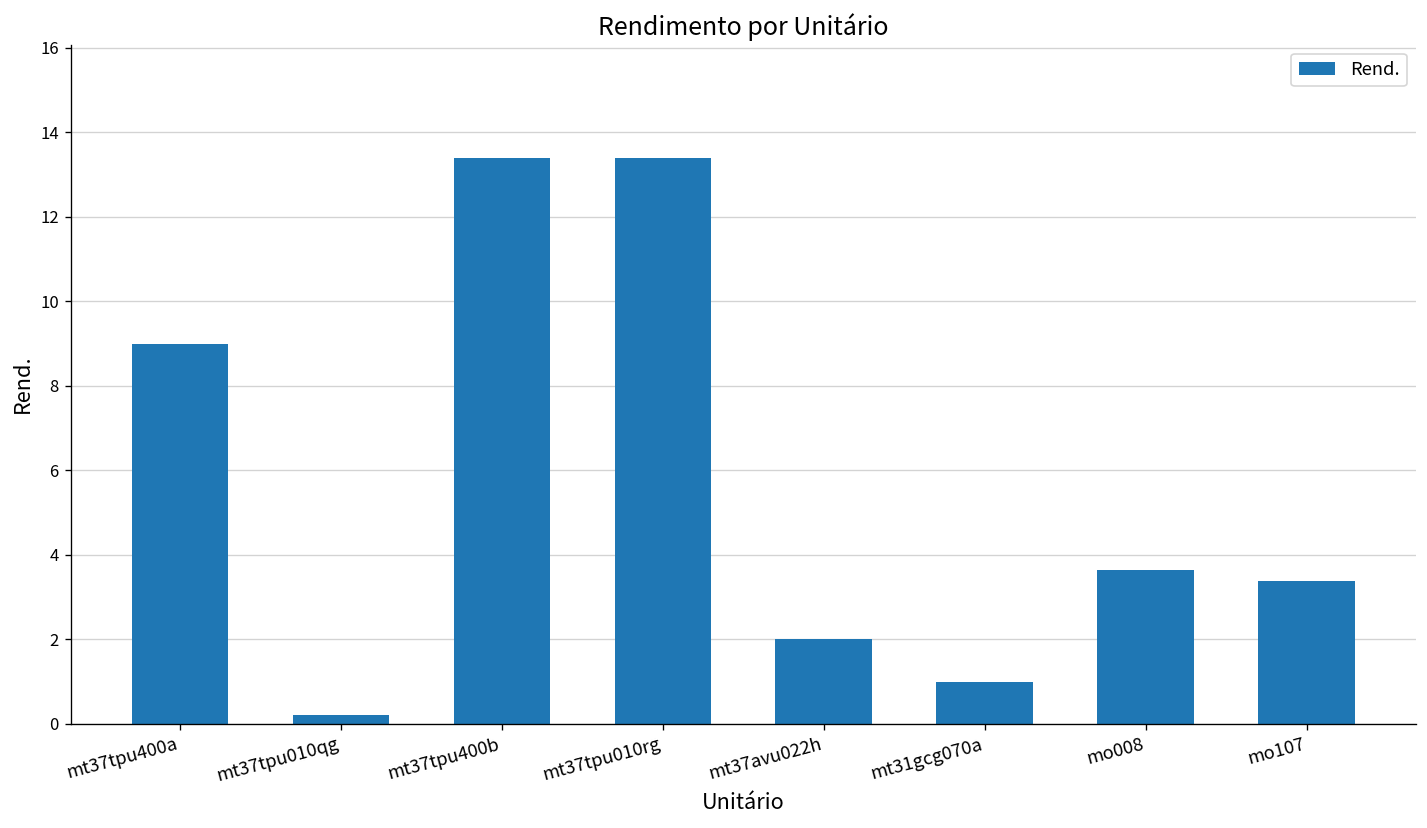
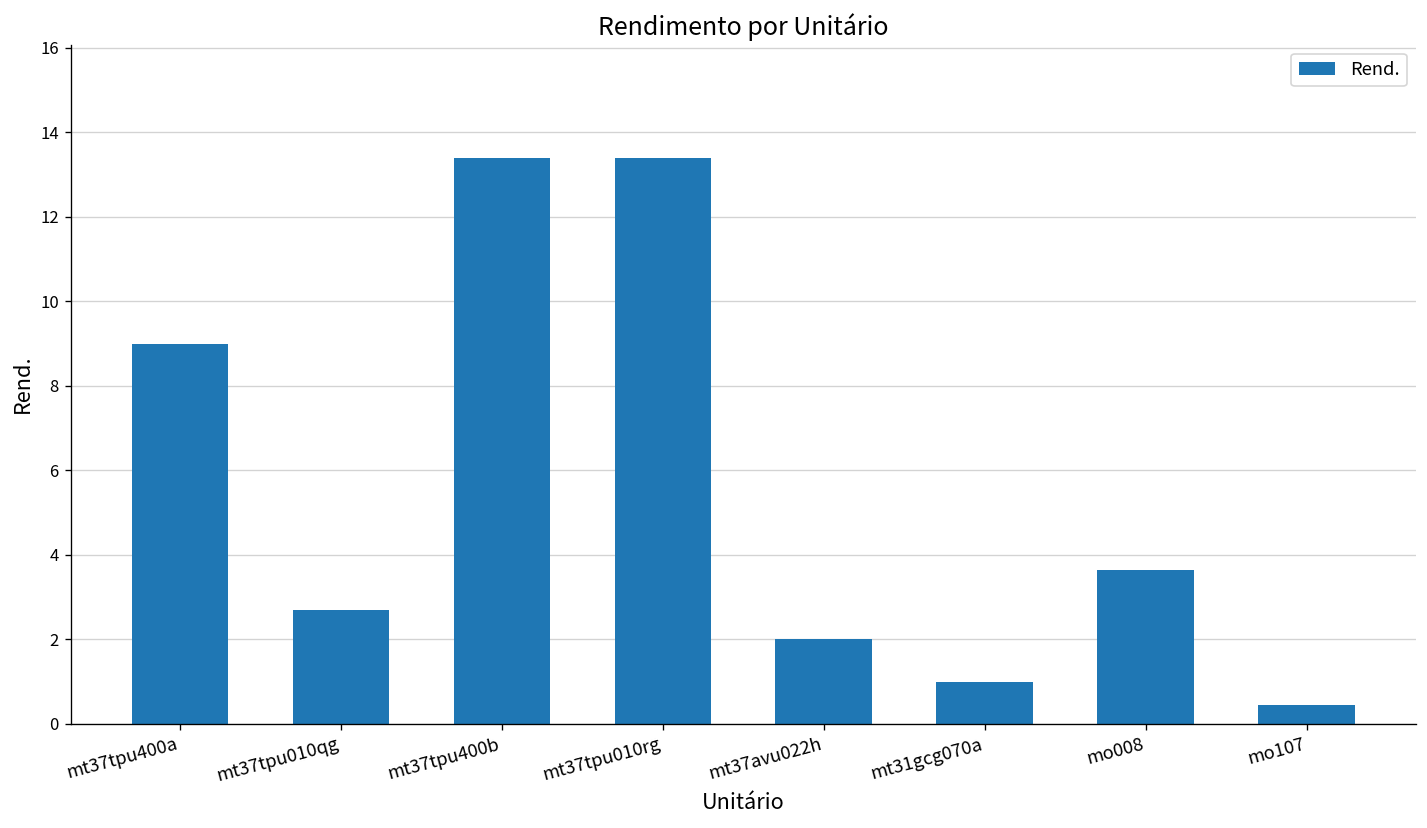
mt37tpu010qg: 0.2 -> 2.7
mo107: 3.4 -> 0.5
